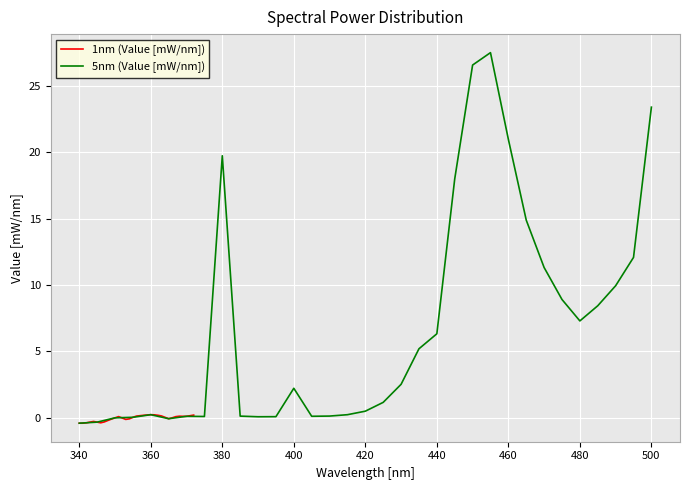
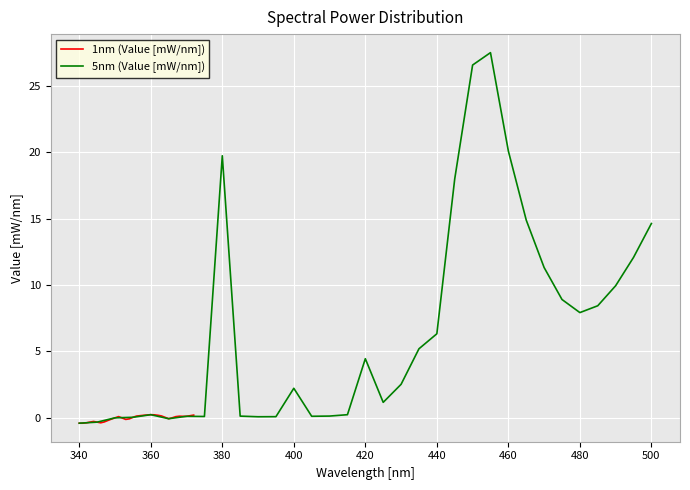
5nm (Value [mW/nm]), 420: 0.5 -> 4.4
5nm (Value [mW/nm]), 460: 21.0 -> 20.1
5nm (Value [mW/nm]), 480: 7.3 -> 7.9
5nm (Value [mW/nm]), 500: 23.4 -> 14.6
